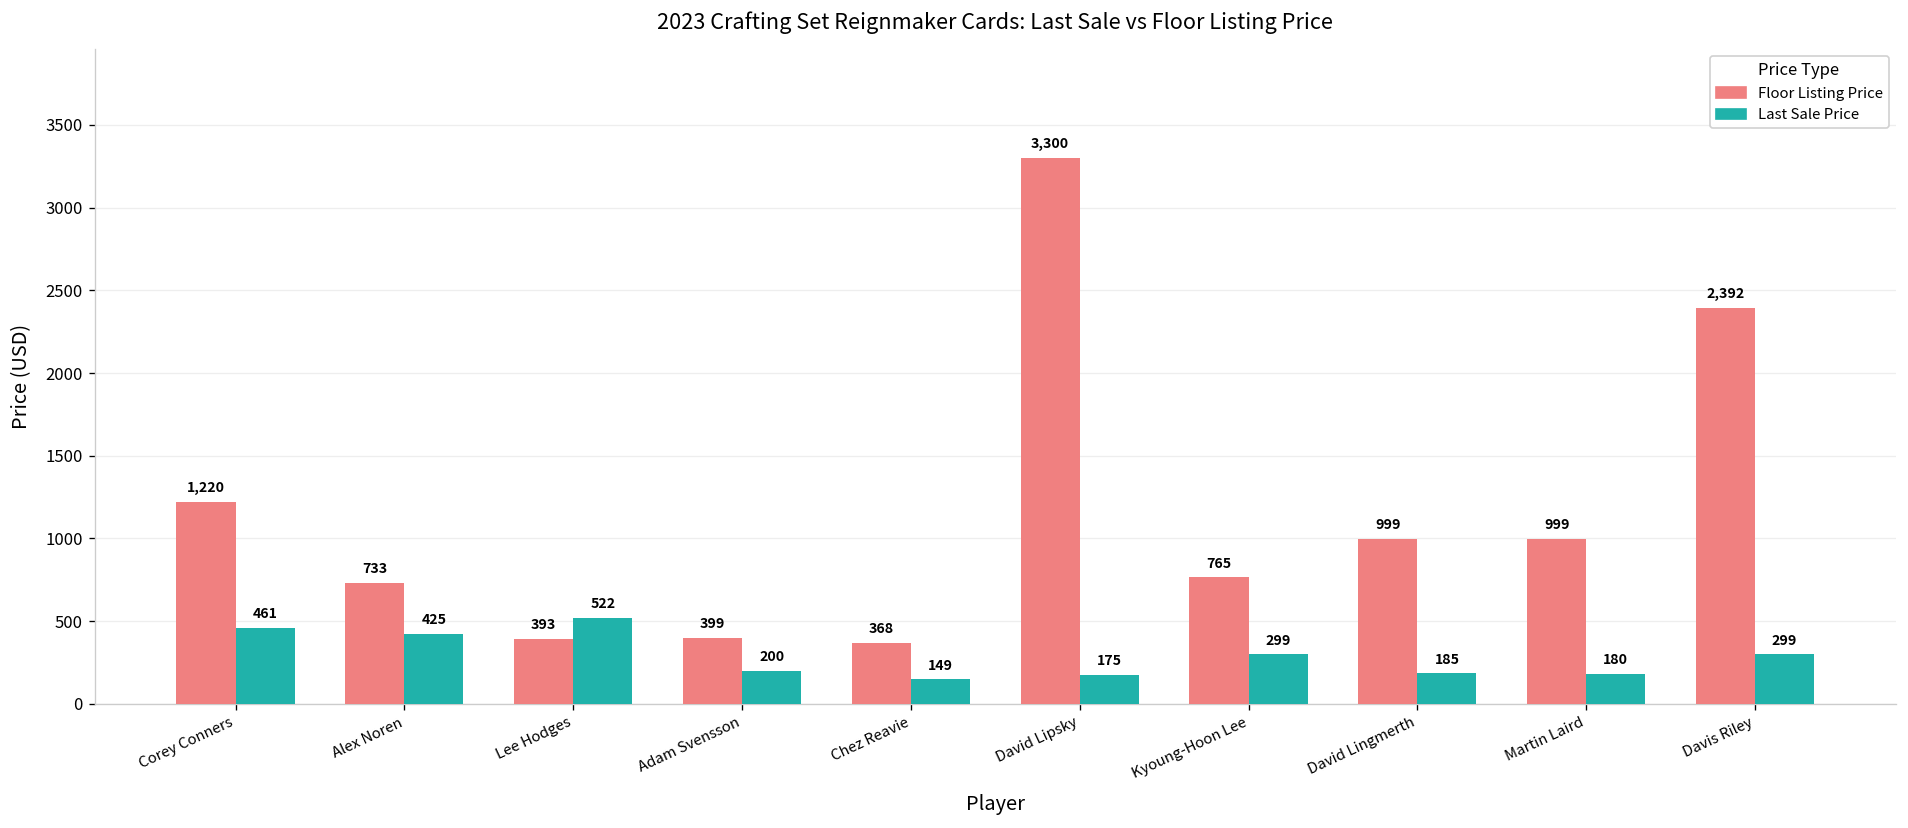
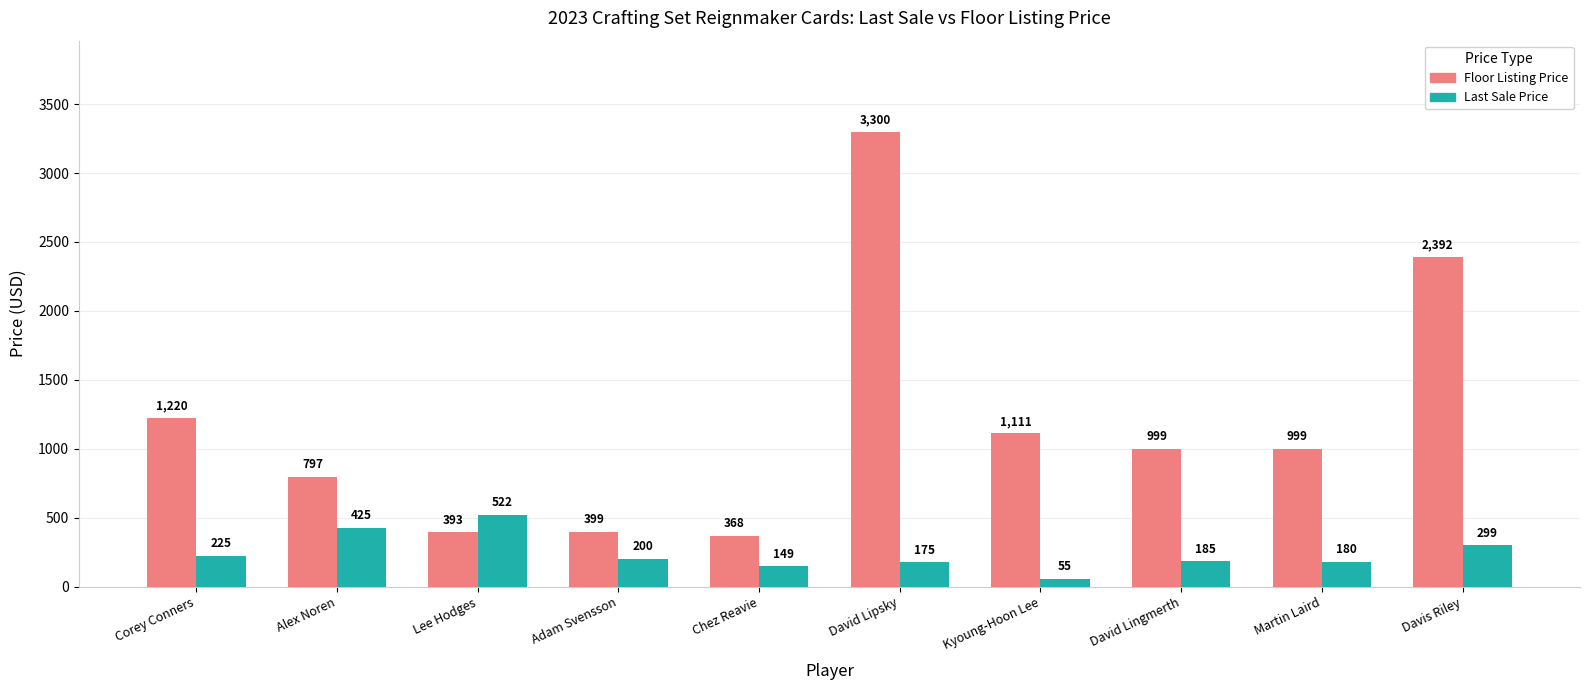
Last Sale Price, Corey Conners: 461 -> 225
Floor Listing Price, Alex Noren: 733 -> 797
Floor Listing Price, Kyoung-Hoon Lee: 765 -> 1,111
Last Sale Price, Kyoung-Hoon Lee: 299 -> 55
